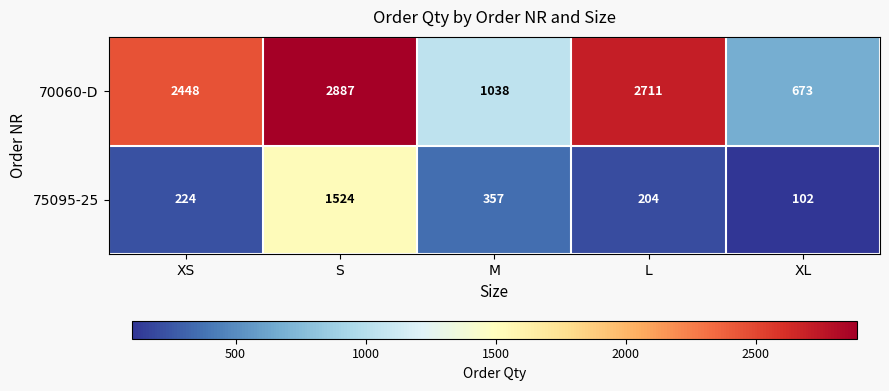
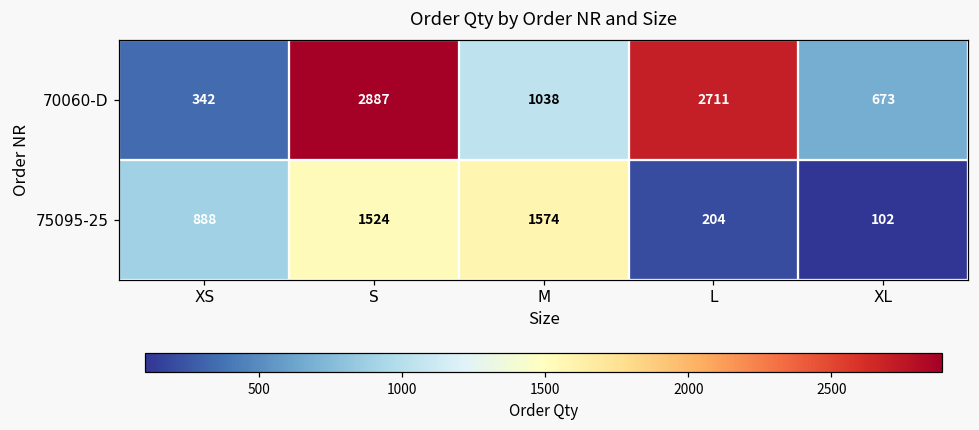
70060-D, XS: 2448 -> 342
75095-25, XS: 224 -> 888
75095-25, M: 357 -> 1574
